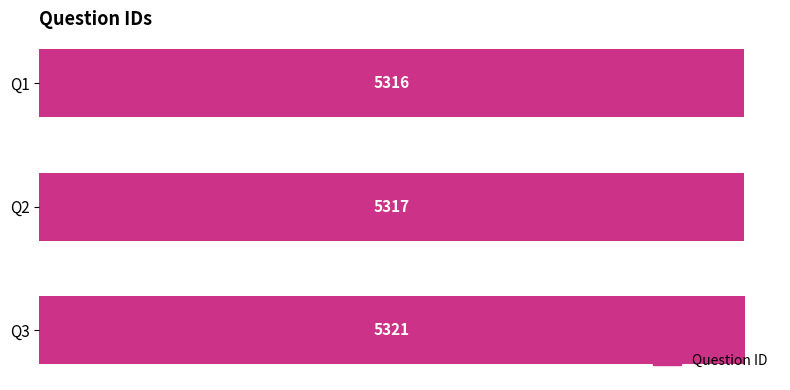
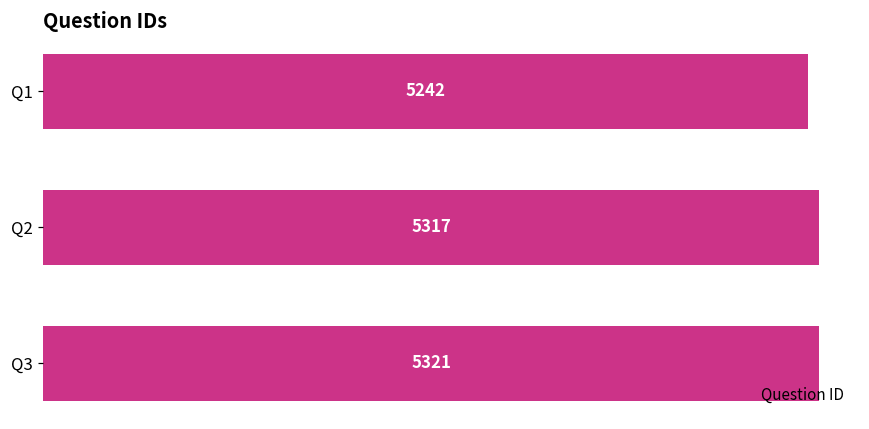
Q1: 5316 -> 5242
